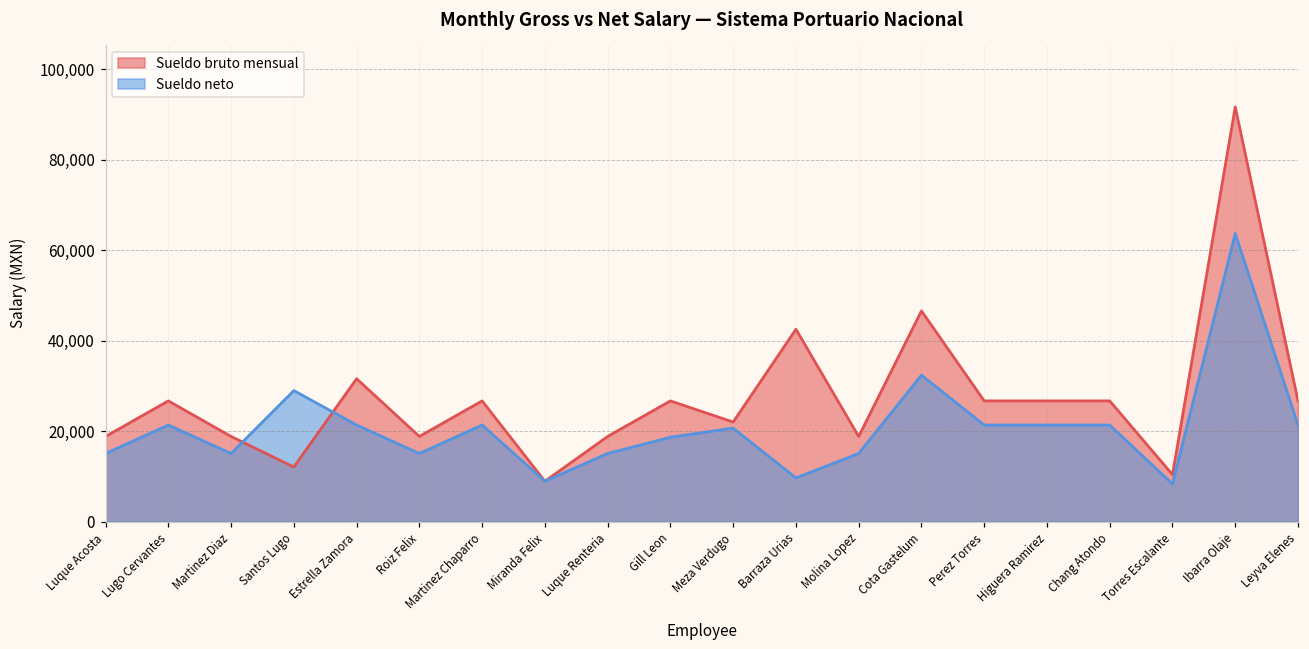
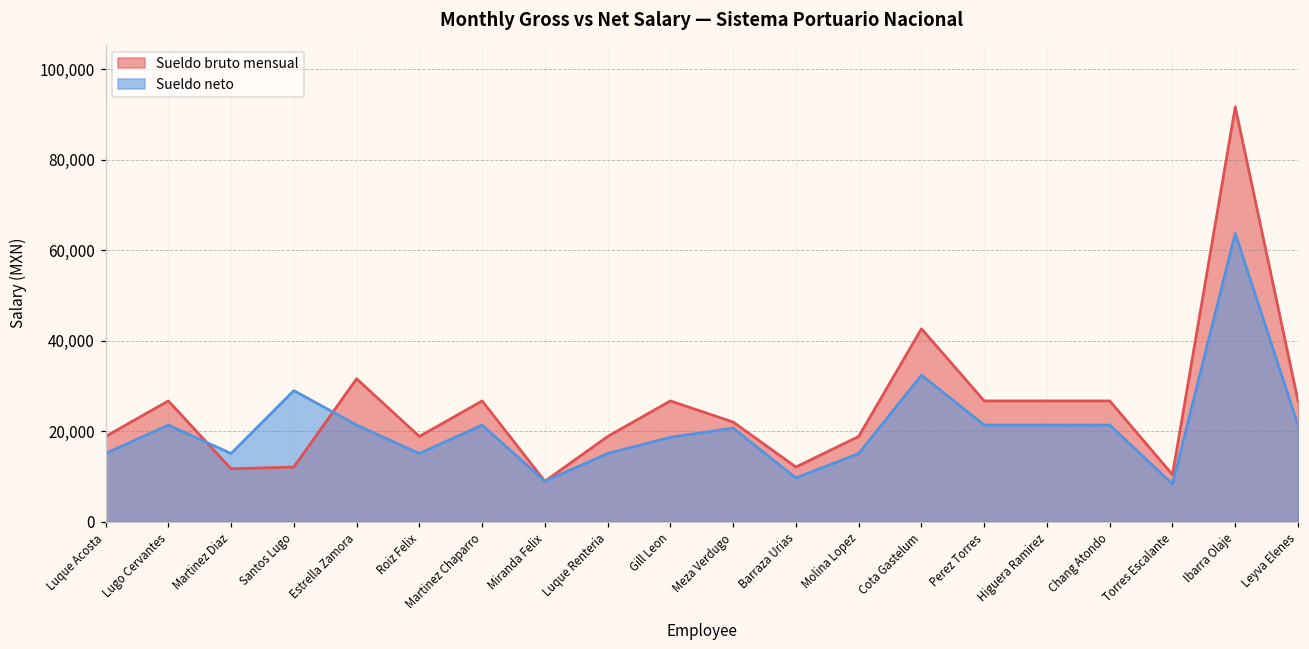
Sueldo bruto mensual, Martinez Diaz: 19,000 -> 12,000
Sueldo bruto mensual, Barraza Urias: 43,000 -> 12,000
Sueldo bruto mensual, Cota Gastelum: 47,000 -> 43,000
